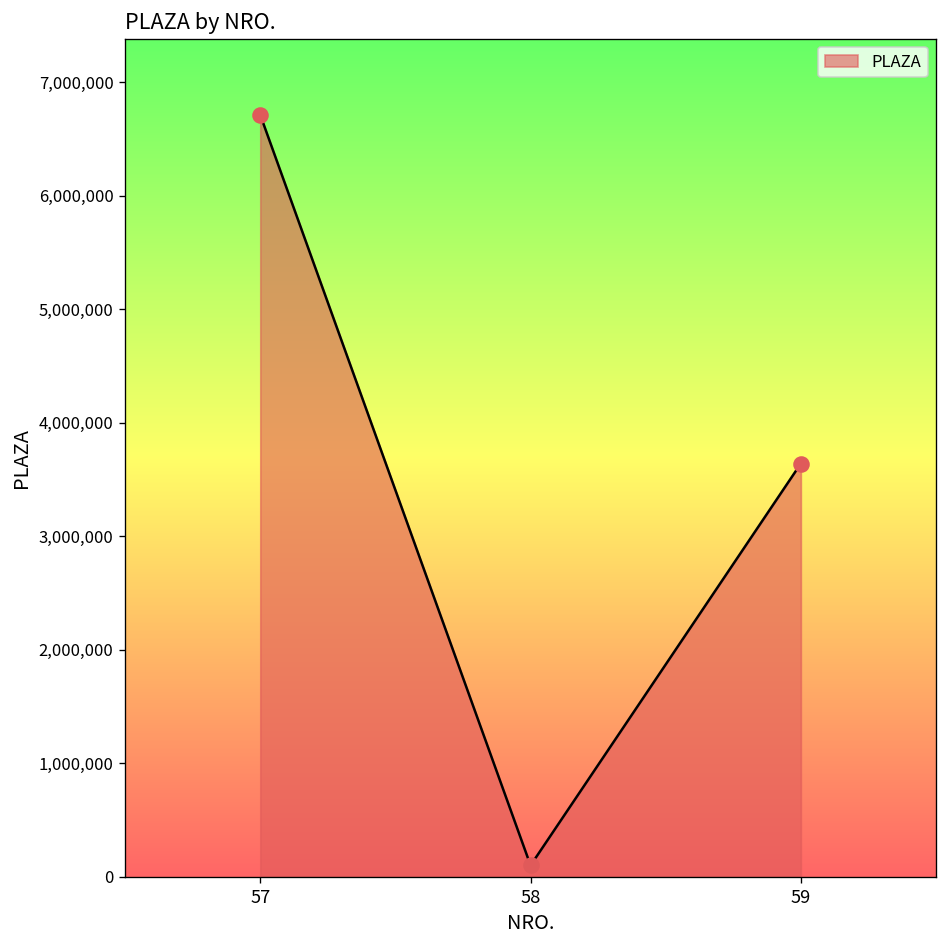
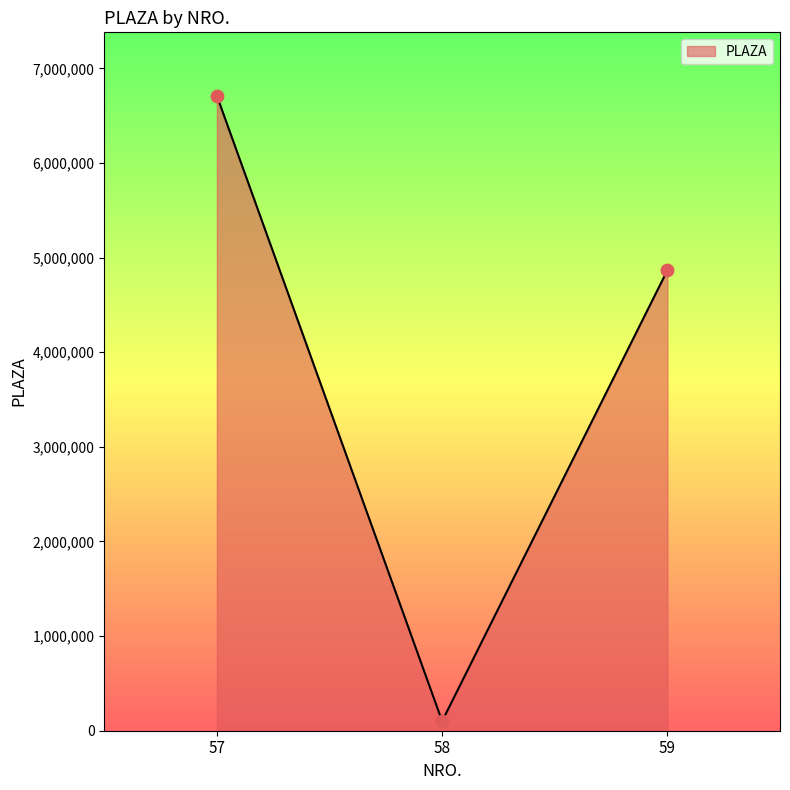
59: 3,600,000 -> 4,900,000
